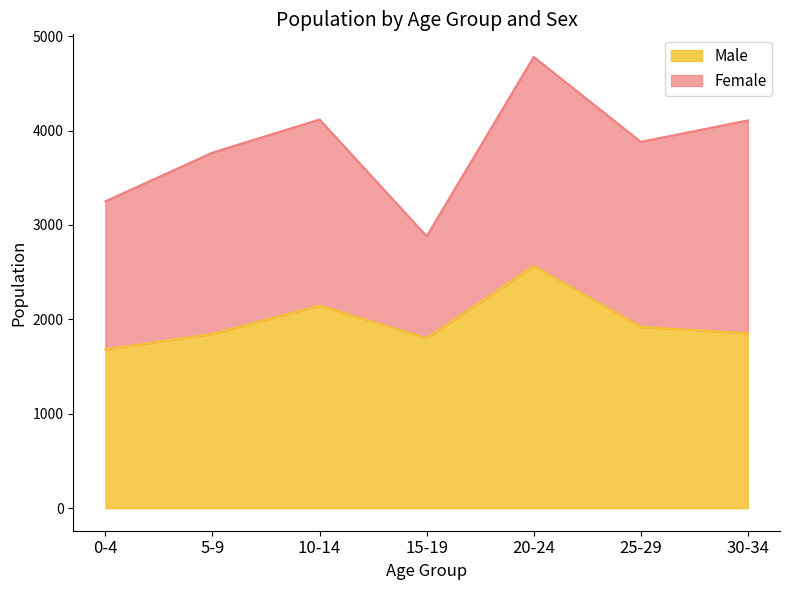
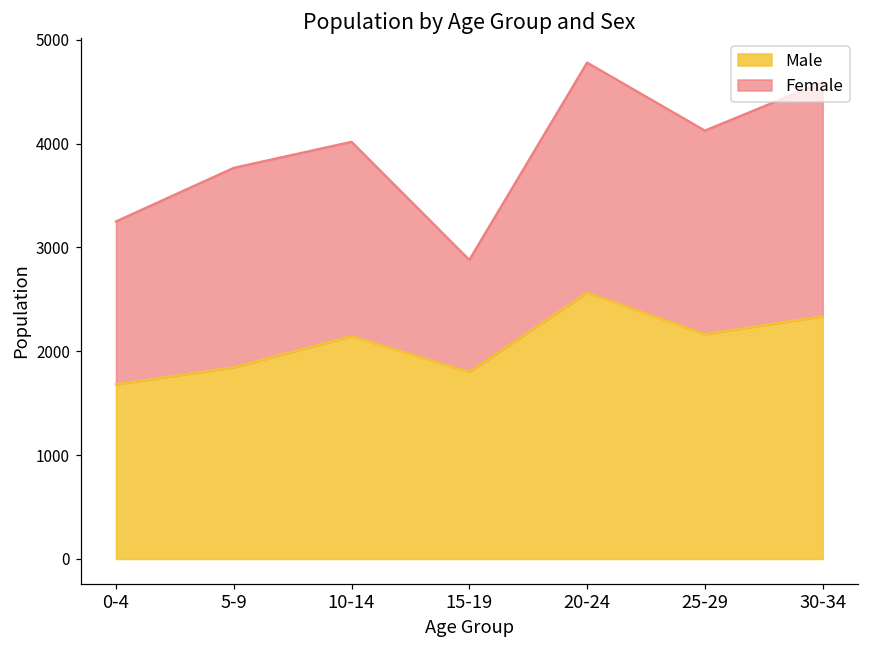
Female, 10-14: 2000 -> 1900
Male, 25-29: 1900 -> 2200
Male, 30-34: 1900 -> 2300
